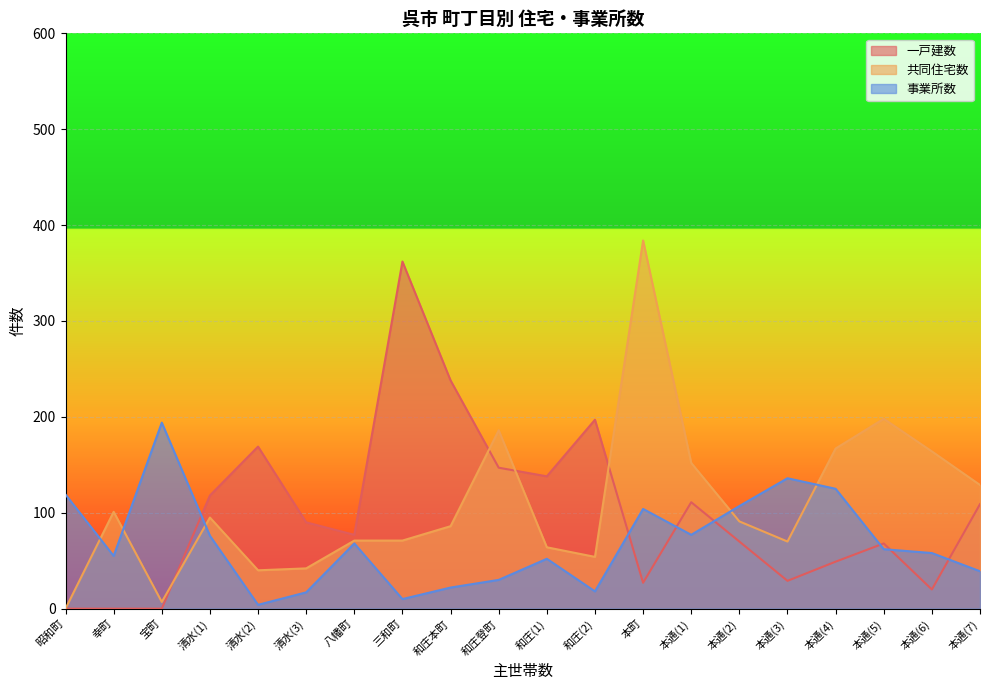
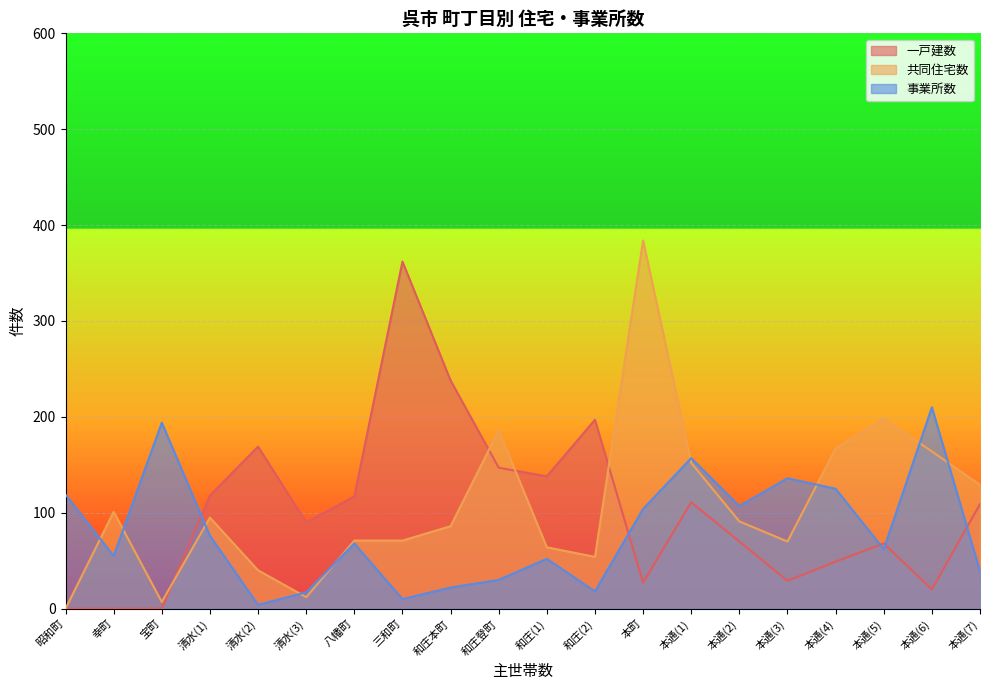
共同住宅数, 清水(3): 40 -> 10
一戸建数, 八幡町: 80 -> 120
事業所数, 本通(1): 80 -> 160
事業所数, 本通(6): 60 -> 210
